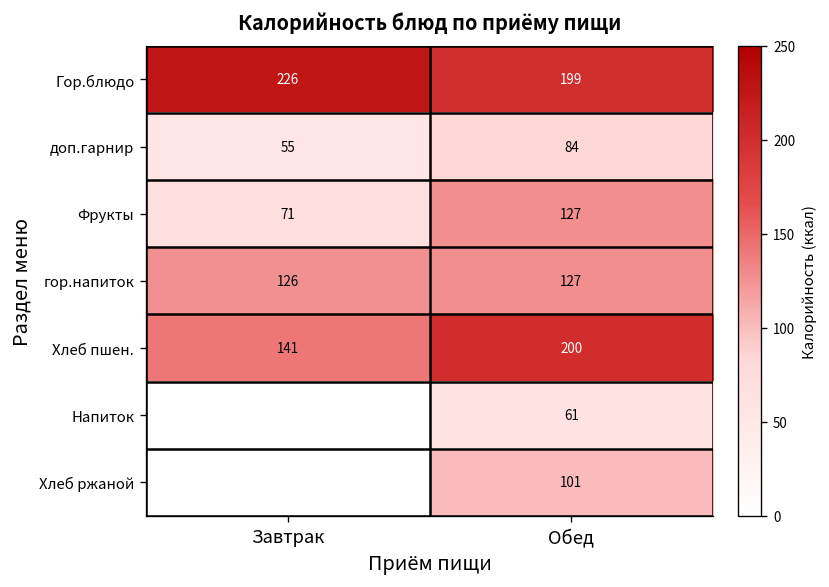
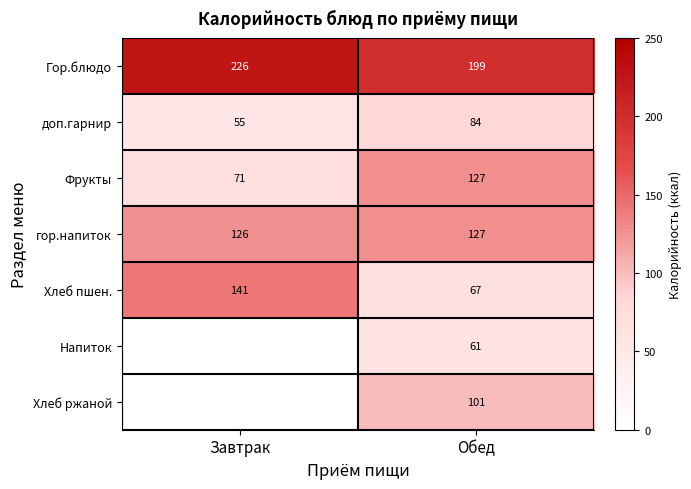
Хлеб пшен., Обед: 200 -> 67
